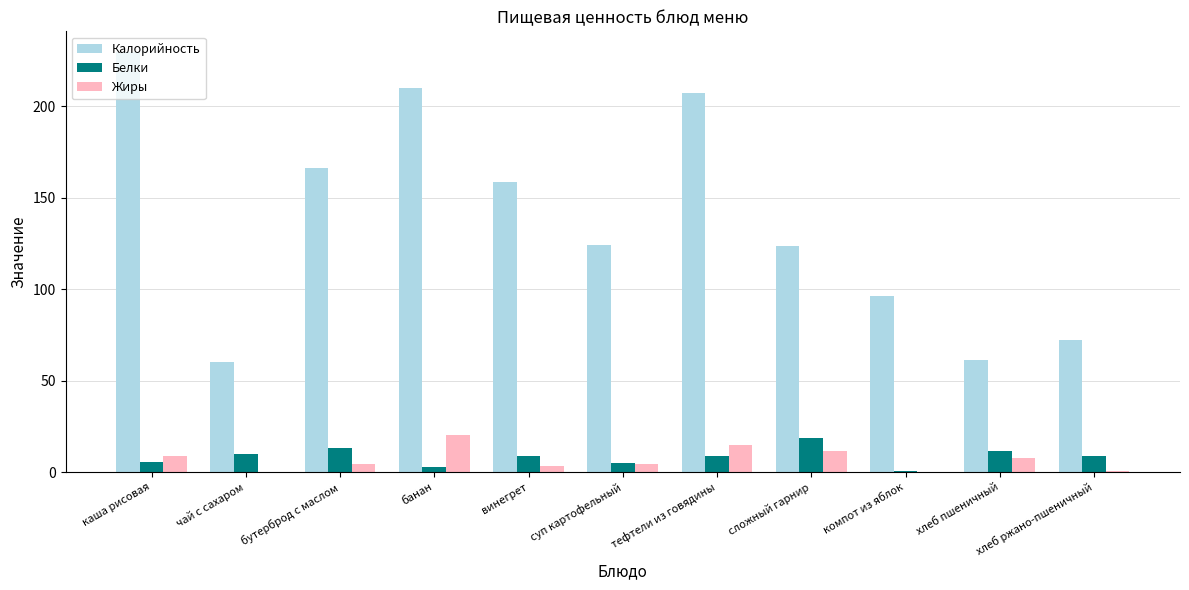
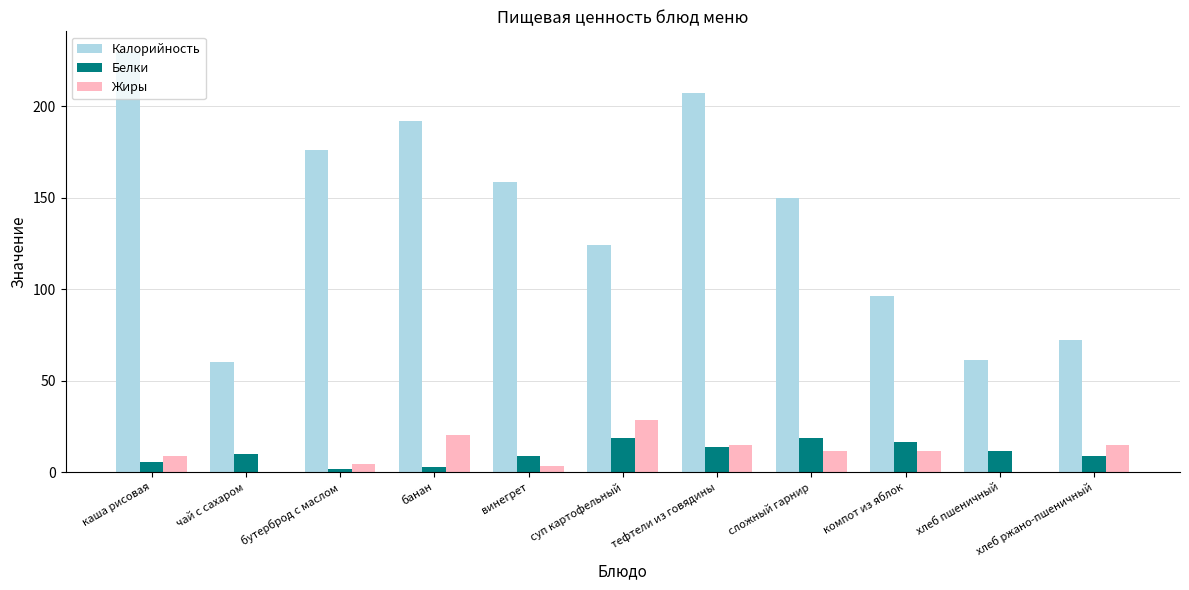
Калорийность, бутерброд с маслом: 166 -> 176
Белки, бутерброд с маслом: 13 -> 2
Калорийность, банан: 210 -> 192
Белки, суп картофельный: 5 -> 19
Жиры, суп картофельный: 5 -> 29
Белки, тефтели из говядины: 9 -> 14
Калорийность, сложный гарнир: 124 -> 150
Белки, компот из яблок: 1 -> 17
Жиры, компот из яблок: 0 -> 11
Жиры, хлеб пшеничный: 8 -> 0
Жиры, хлеб ржано-пшеничный: 0 -> 15
